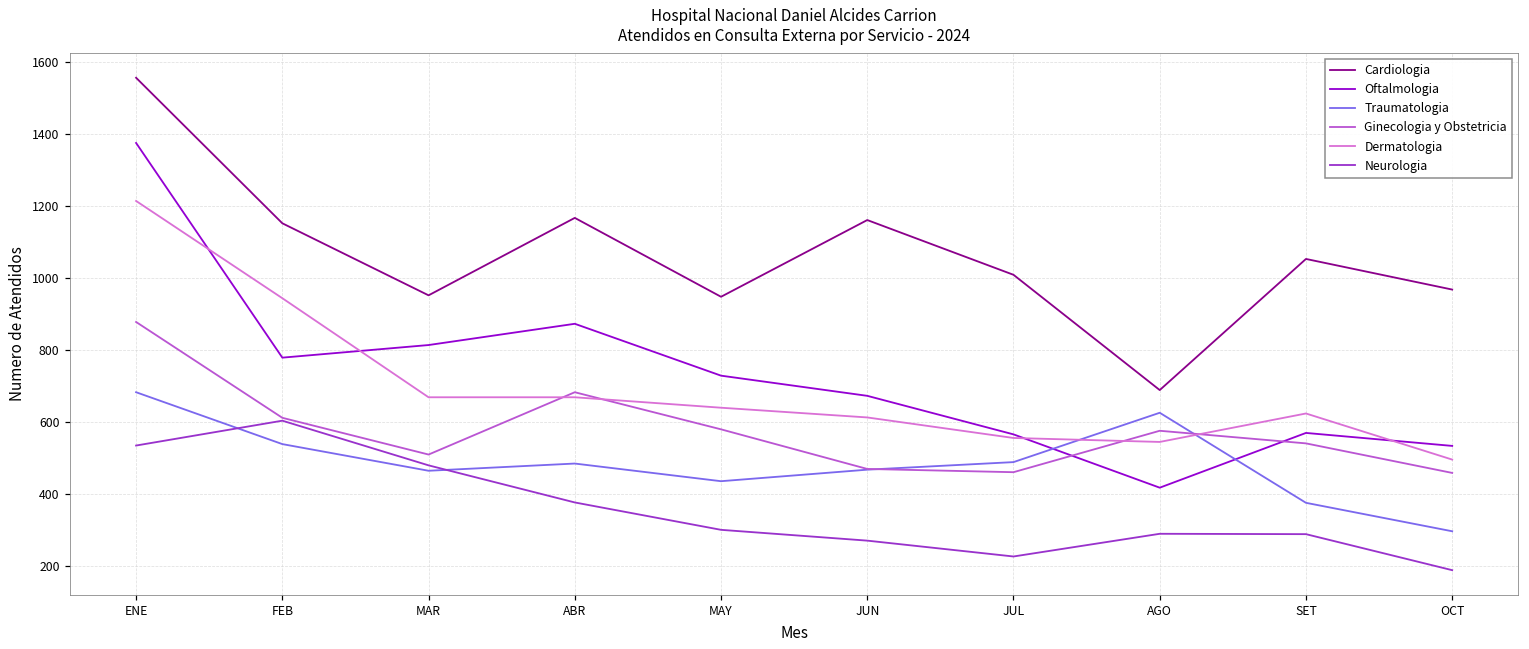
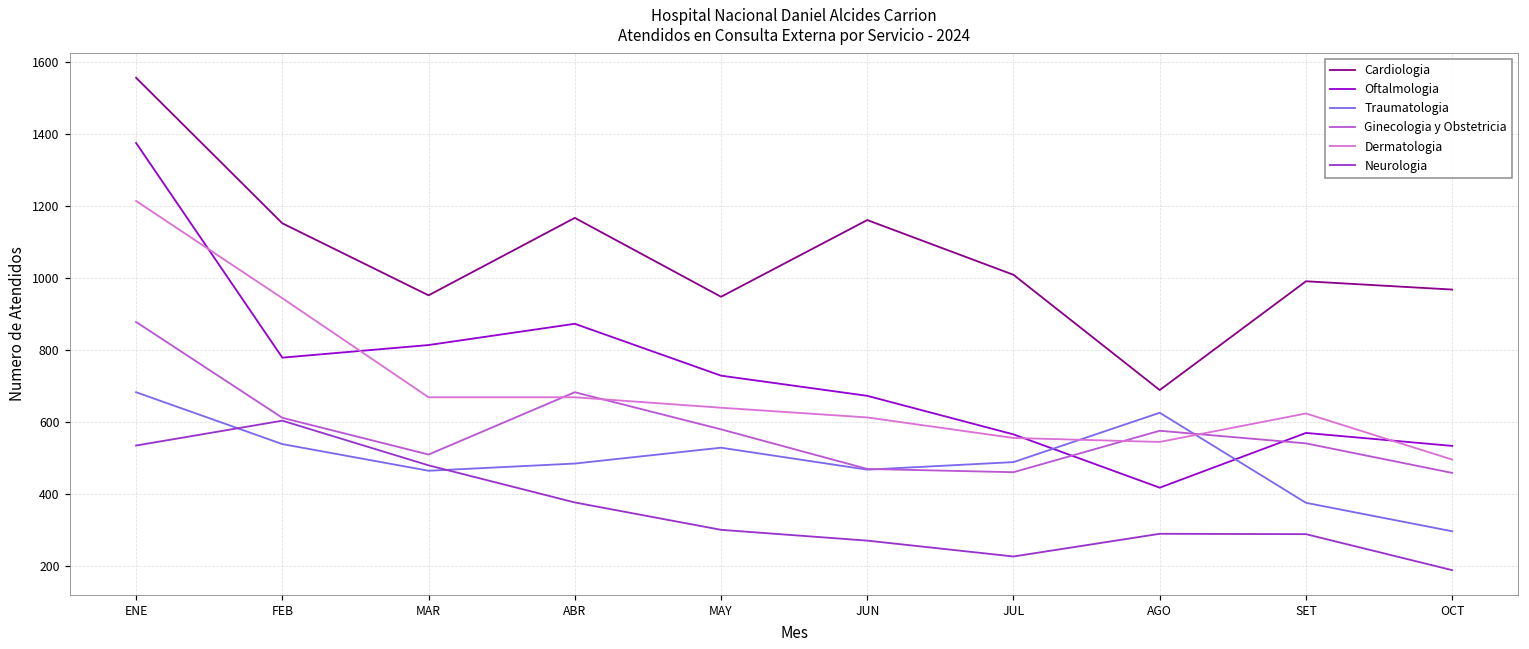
Traumatologia, MAY: 440 -> 530
Cardiologia, SET: 1050 -> 990
